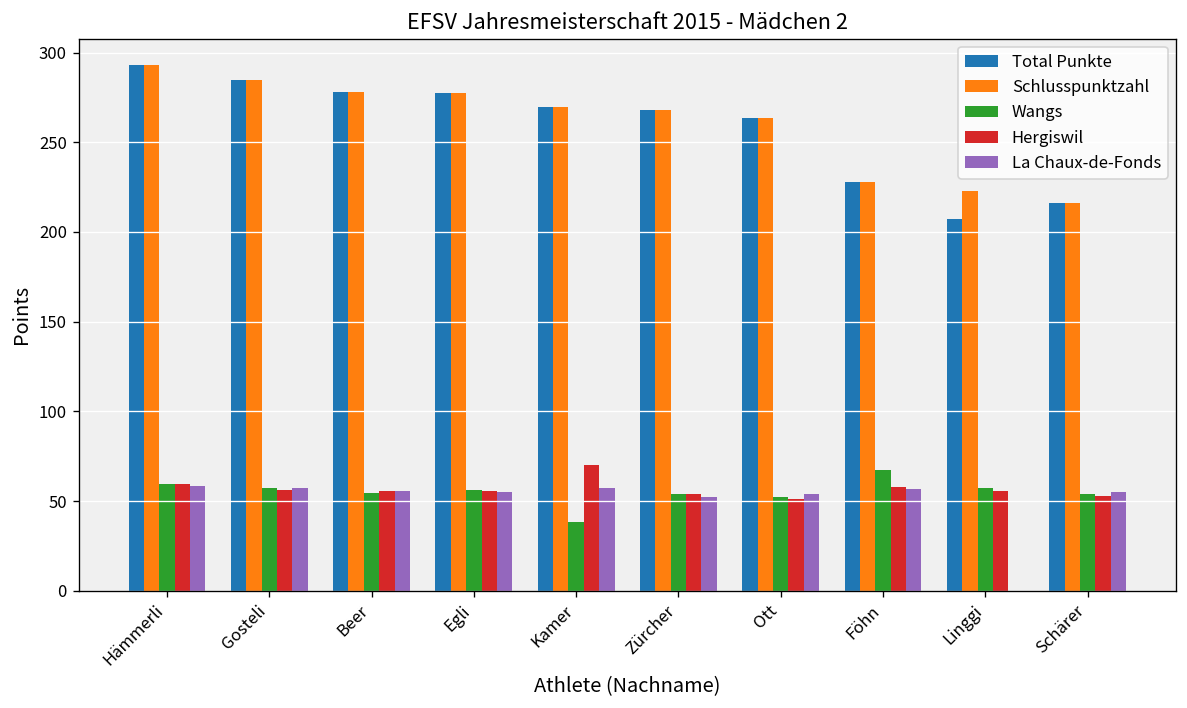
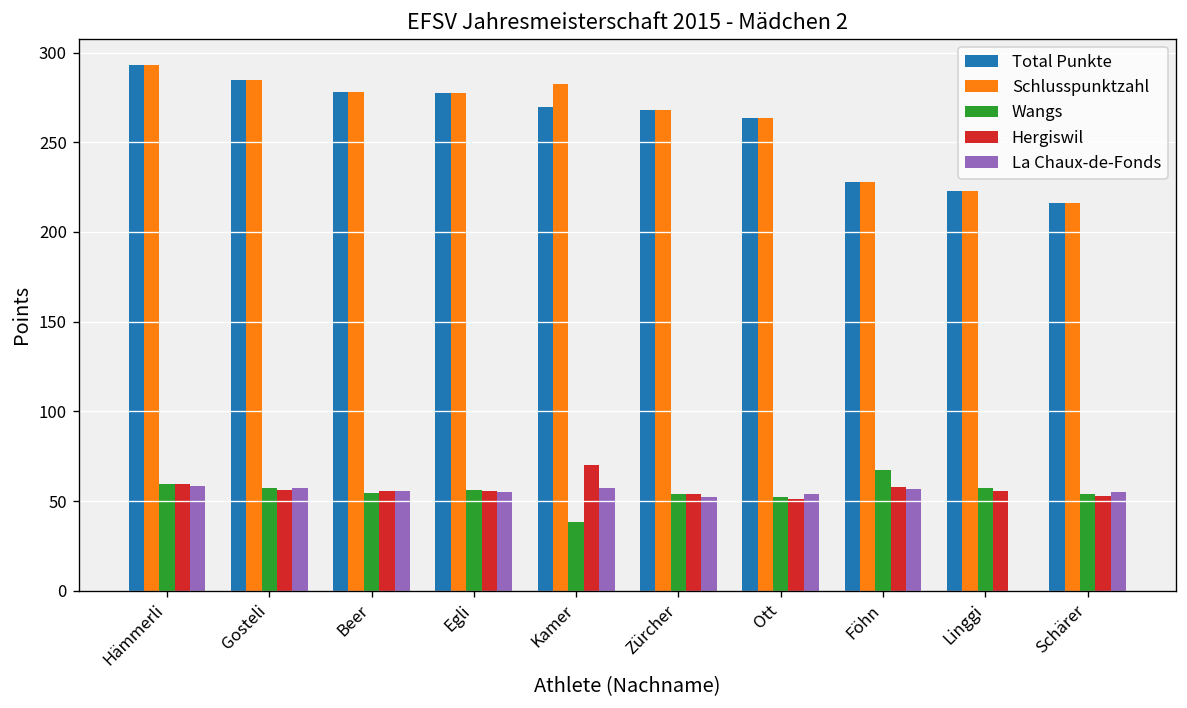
Schlusspunktzahl, Kamer: 270 -> 282
Total Punkte, Linggi: 207 -> 223
